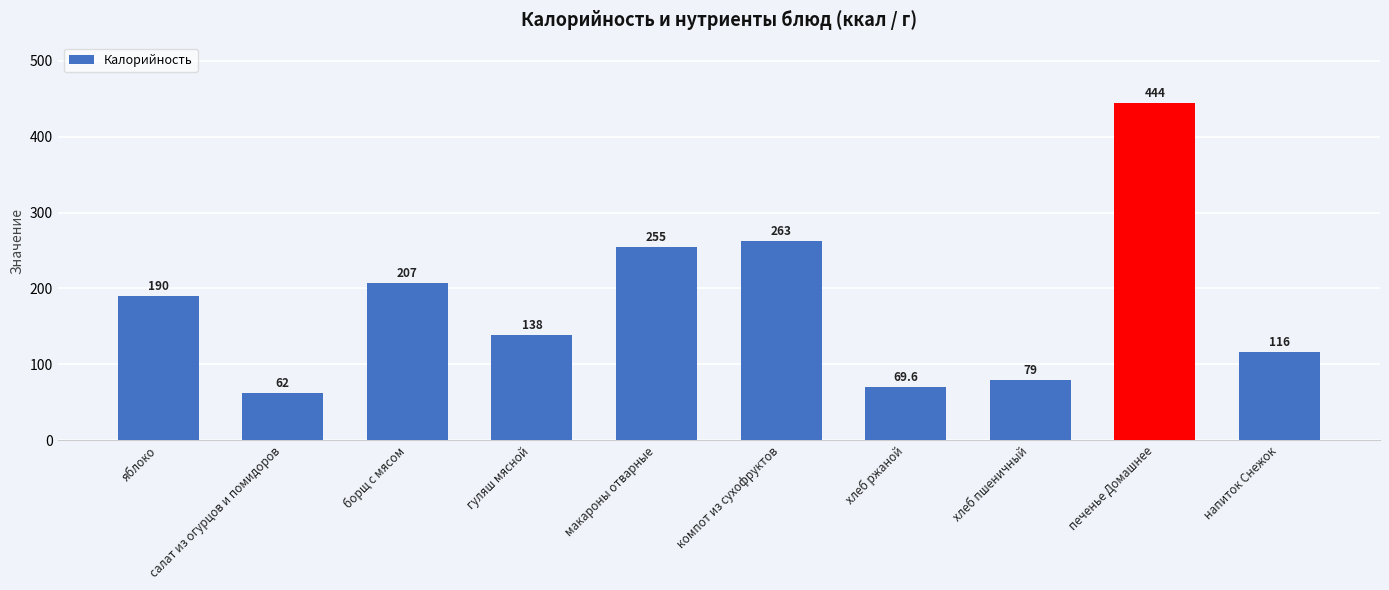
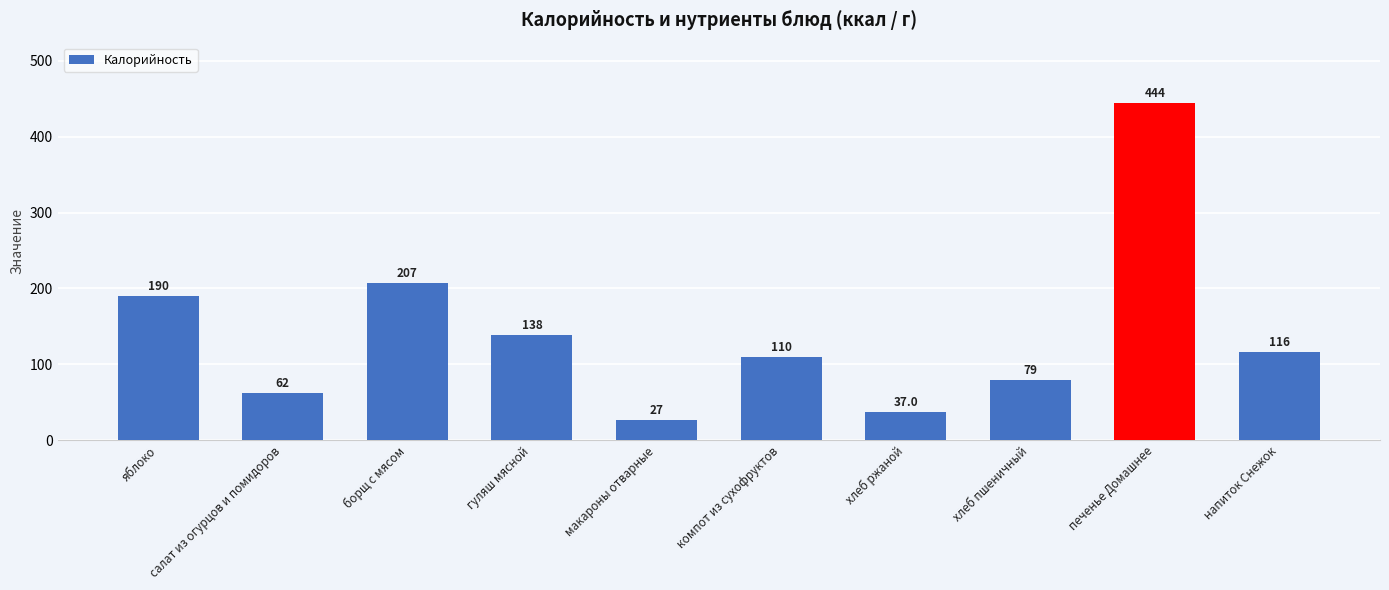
макароны отварные: 255 -> 27
компот из сухофруктов: 263 -> 110
хлеб ржаной: 69.6 -> 37.0
